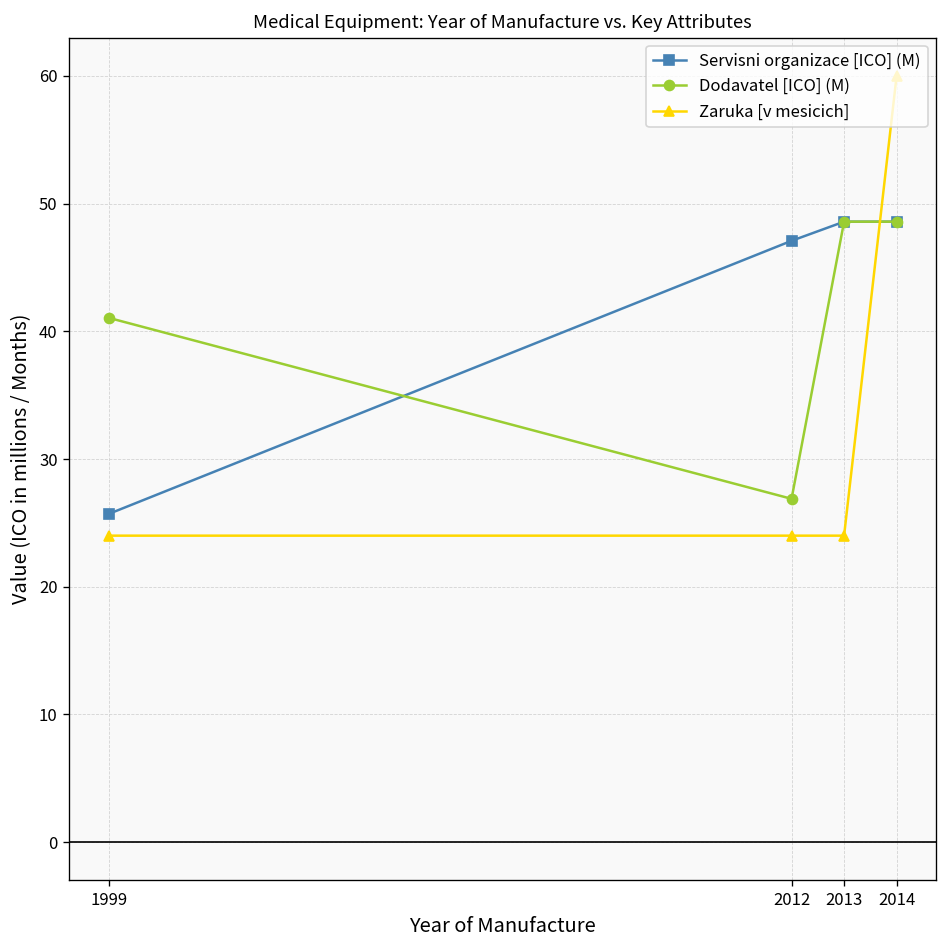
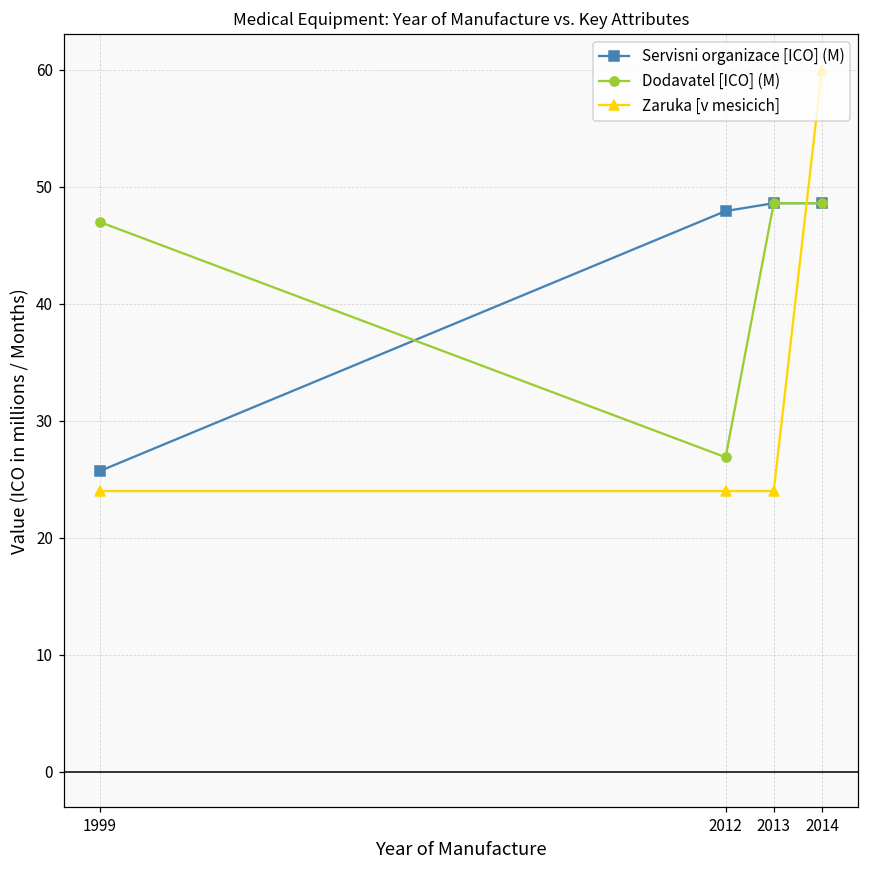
Dodavatel [ICO] (M), 1999: 41.1 -> 47.0
Servisni organizace [ICO] (M), 2012: 47.1 -> 47.9
